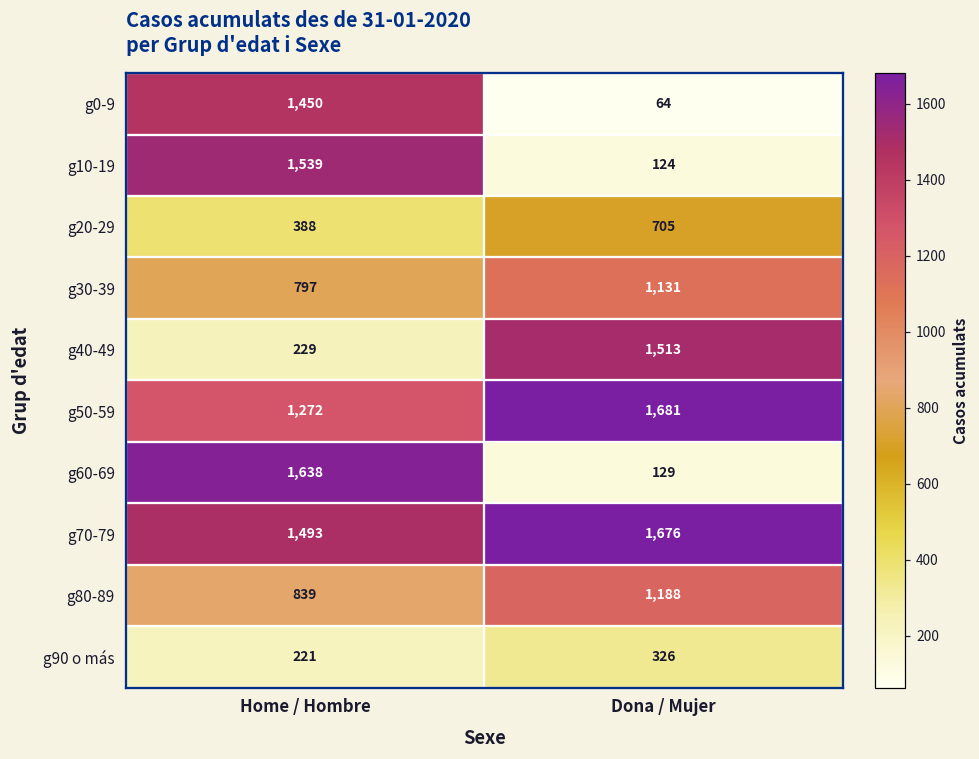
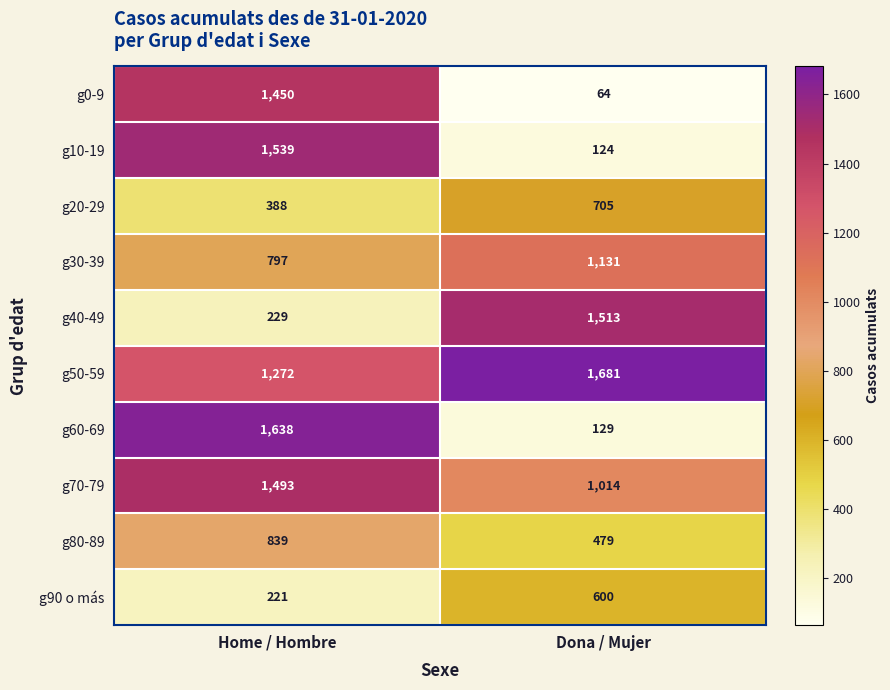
g70-79, Dona / Mujer: 1,676 -> 1,014
g80-89, Dona / Mujer: 1,188 -> 479
g90 o más, Dona / Mujer: 326 -> 600
